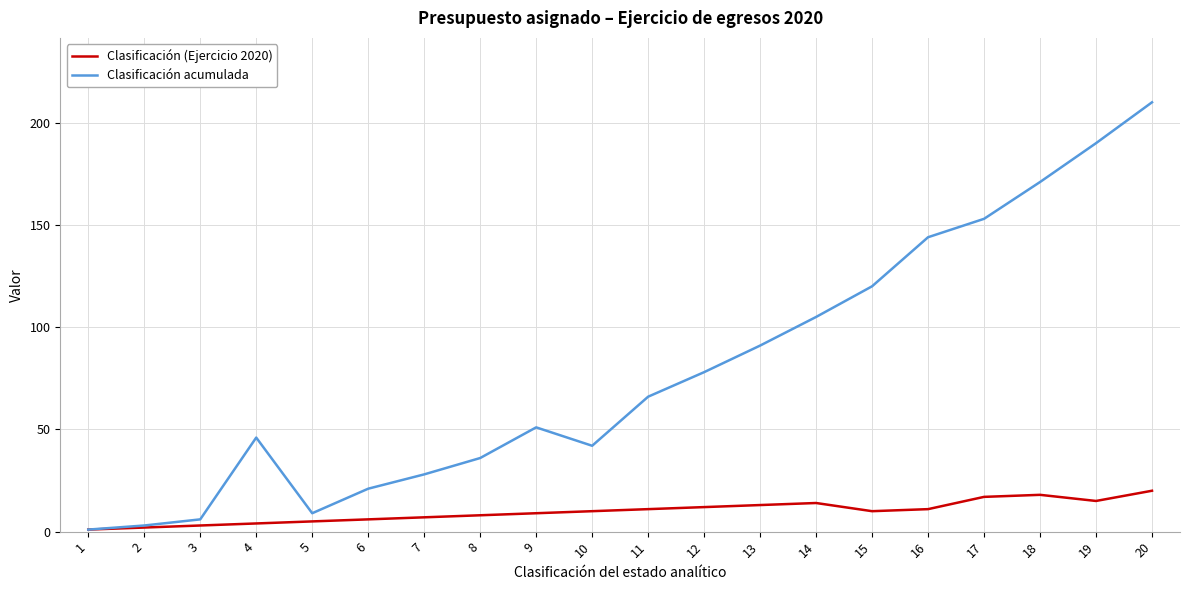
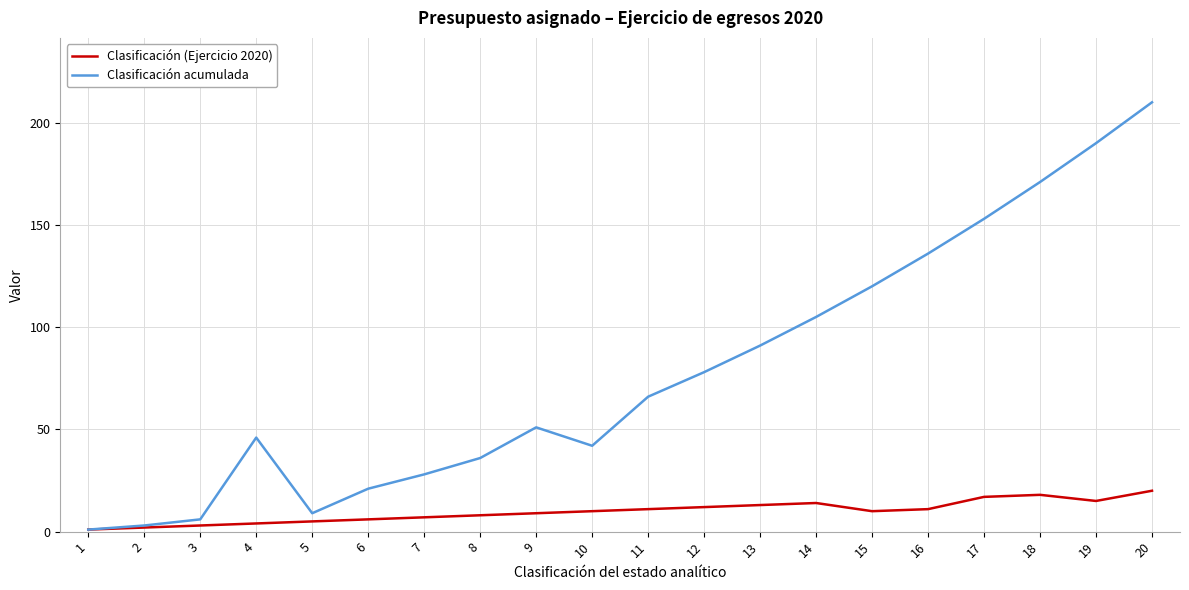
Clasificación acumulada, 16: 144 -> 136
